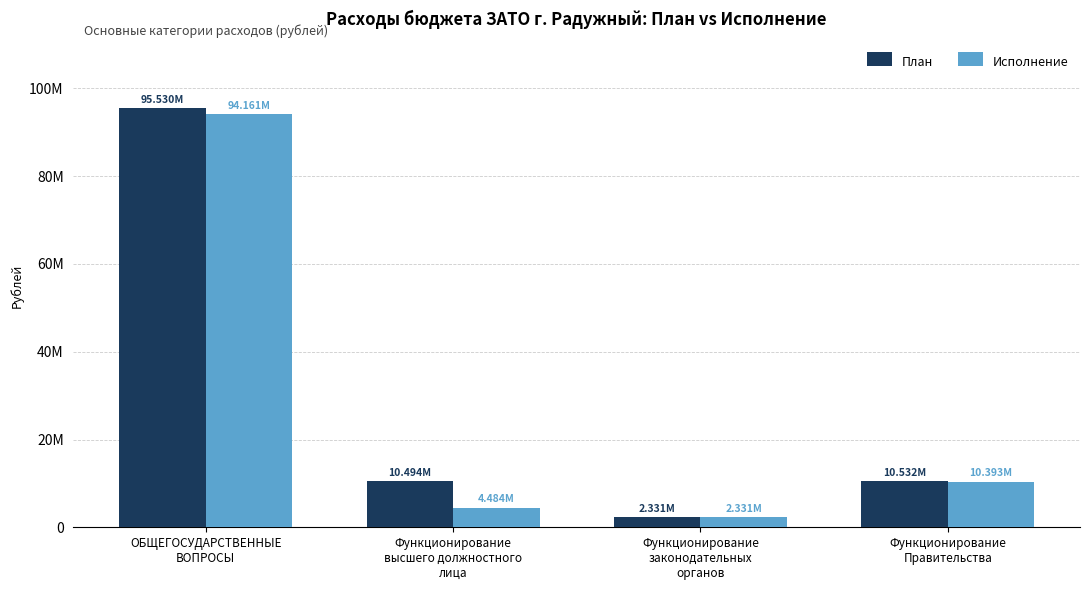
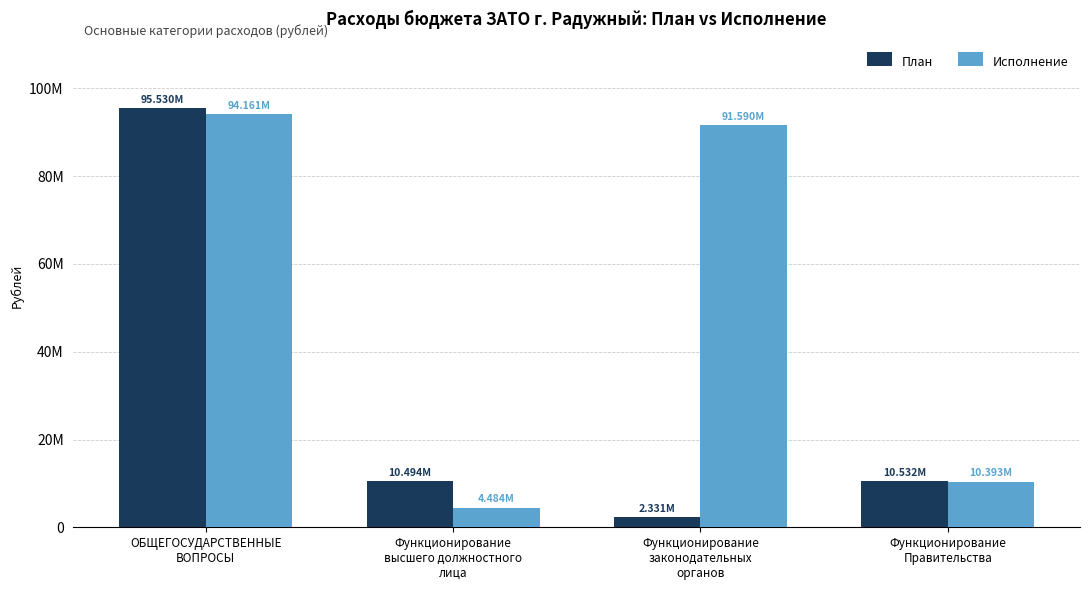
Исполнение, Функционирование законодательных органов: 2.331M -> 91.590M
